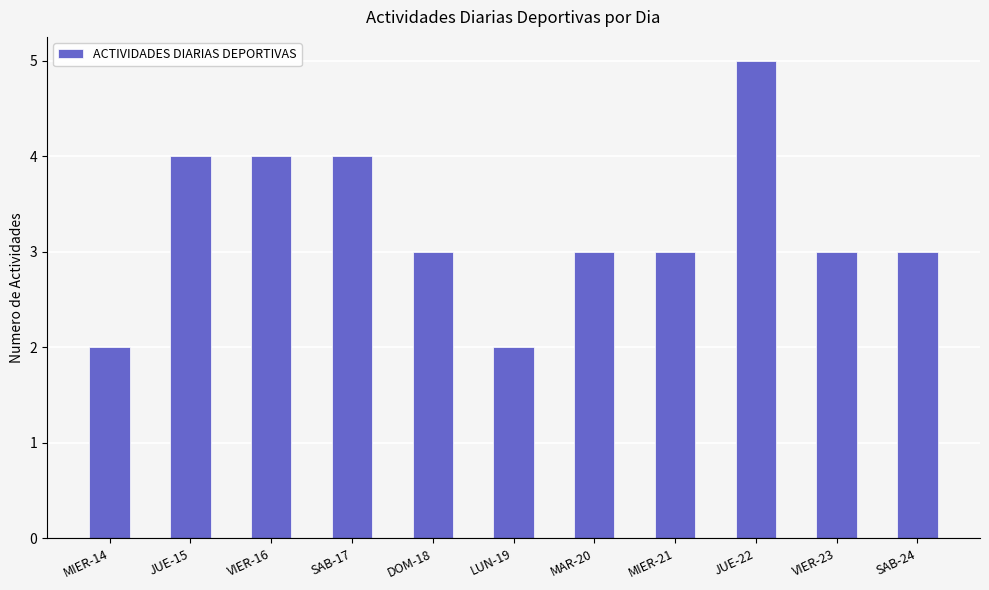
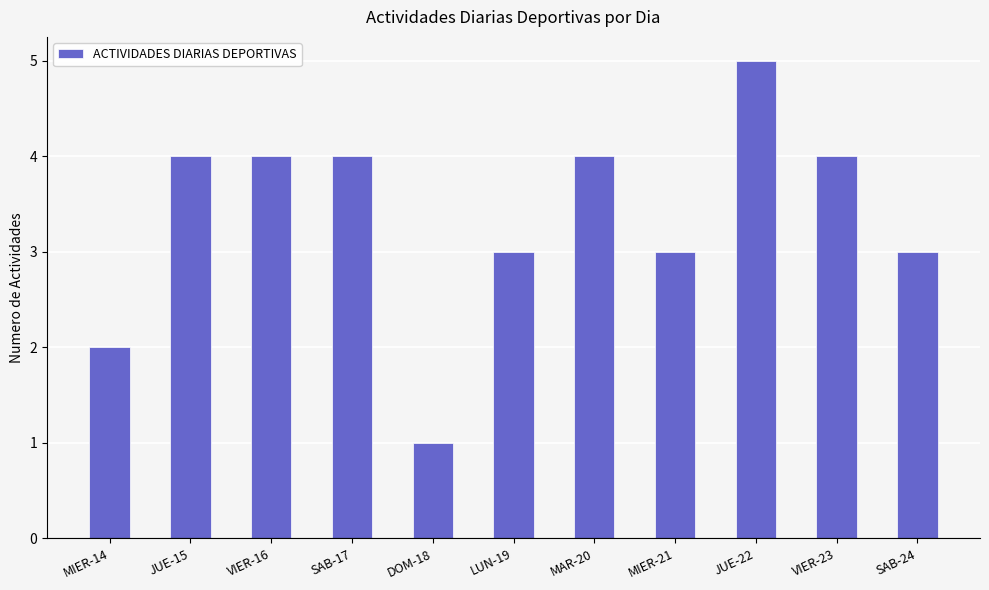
DOM-18: 3 -> 1
LUN-19: 2 -> 3
MAR-20: 3 -> 4
VIER-23: 3 -> 4
